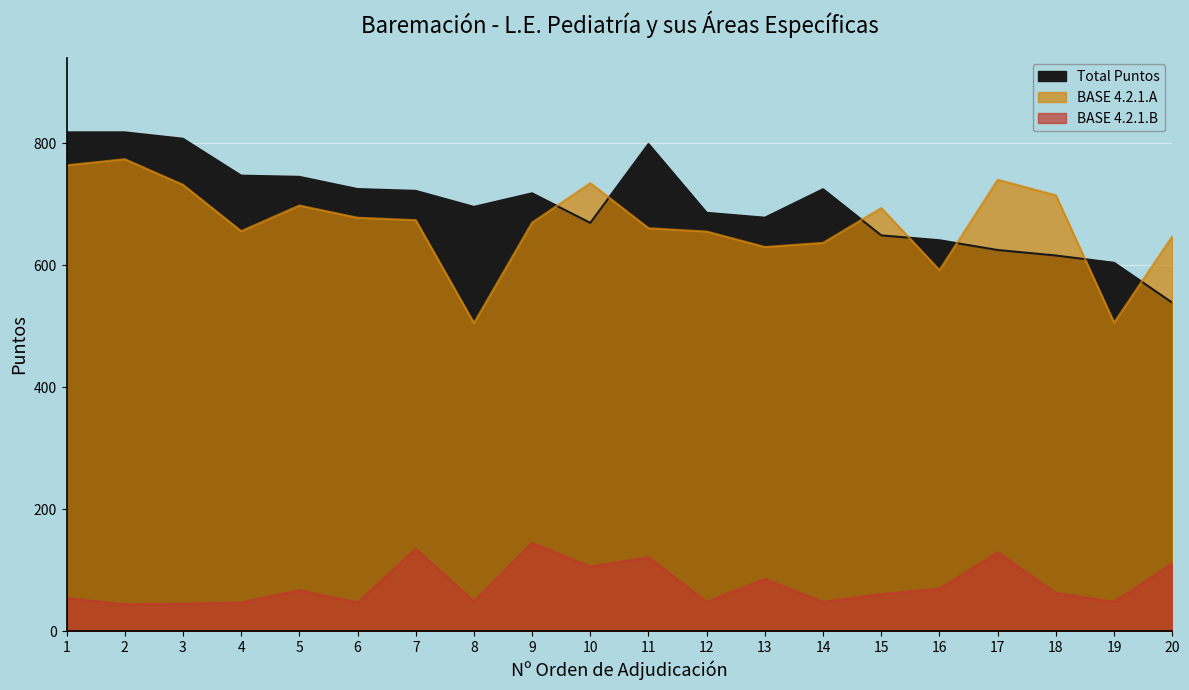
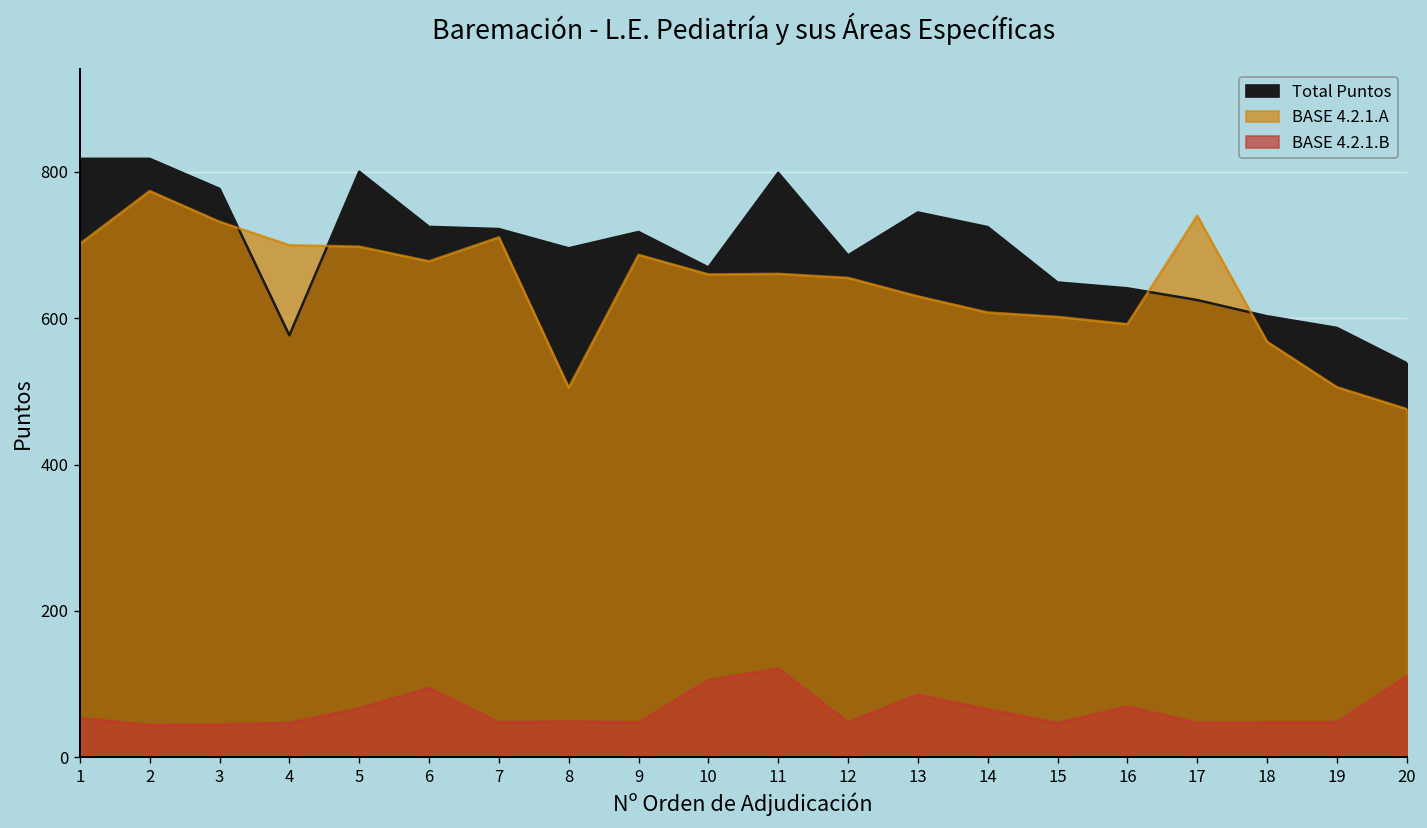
BASE 4.2.1.A, 1: 760 -> 700
Total Puntos, 3: 810 -> 780
Total Puntos, 4: 750 -> 580
BASE 4.2.1.A, 4: 660 -> 700
Total Puntos, 5: 750 -> 800
BASE 4.2.1.B, 6: 50 -> 90
BASE 4.2.1.A, 7: 670 -> 710
BASE 4.2.1.B, 7: 140 -> 50
BASE 4.2.1.A, 9: 670 -> 690
BASE 4.2.1.B, 9: 140 -> 50
BASE 4.2.1.A, 10: 730 -> 660
Total Puntos, 13: 680 -> 740
BASE 4.2.1.A, 14: 640 -> 610
BASE 4.2.1.B, 14: 50 -> 70
BASE 4.2.1.A, 15: 690 -> 600
BASE 4.2.1.B, 15: 60 -> 50
BASE 4.2.1.B, 17: 130 -> 50
Total Puntos, 18: 620 -> 600
BASE 4.2.1.A, 18: 710 -> 570
BASE 4.2.1.B, 18: 60 -> 50
Total Puntos, 19: 600 -> 590
BASE 4.2.1.A, 20: 650 -> 480
